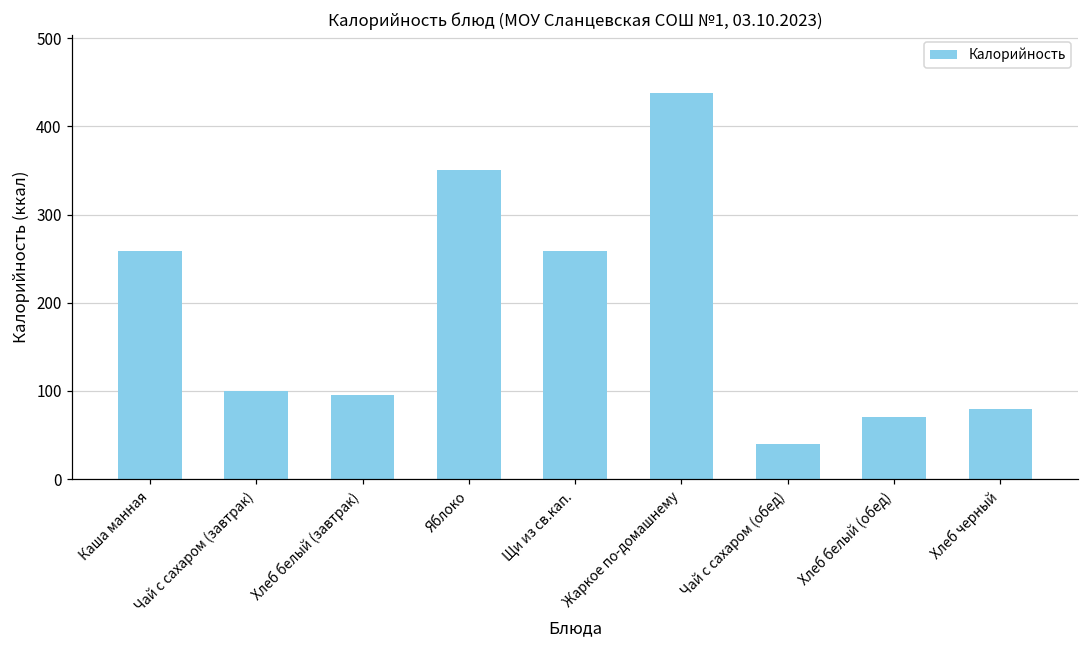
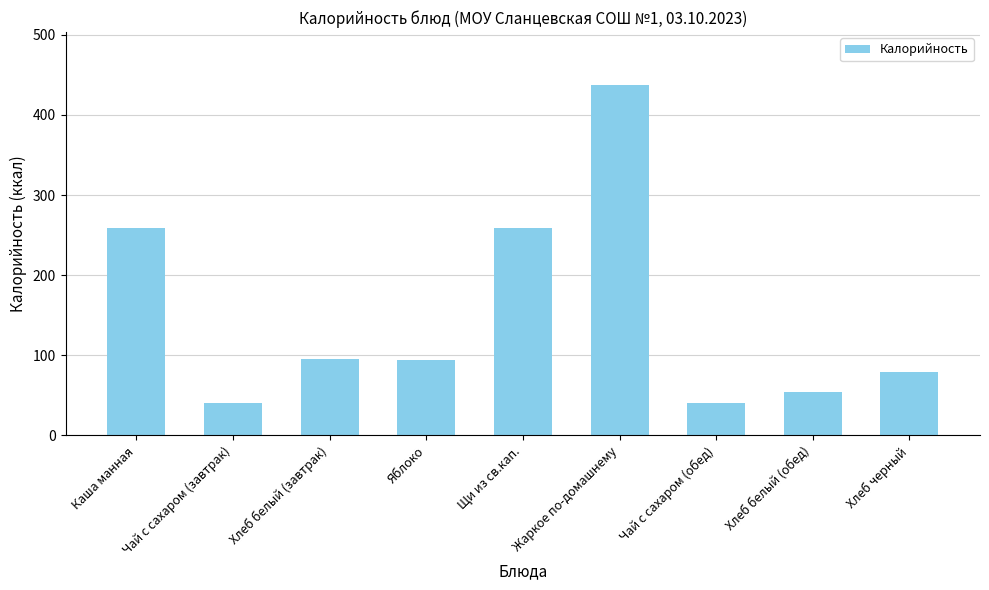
Чай с сахаром (завтрак): 100 -> 40
Яблоко: 350 -> 90
Хлеб белый (обед): 70 -> 50
